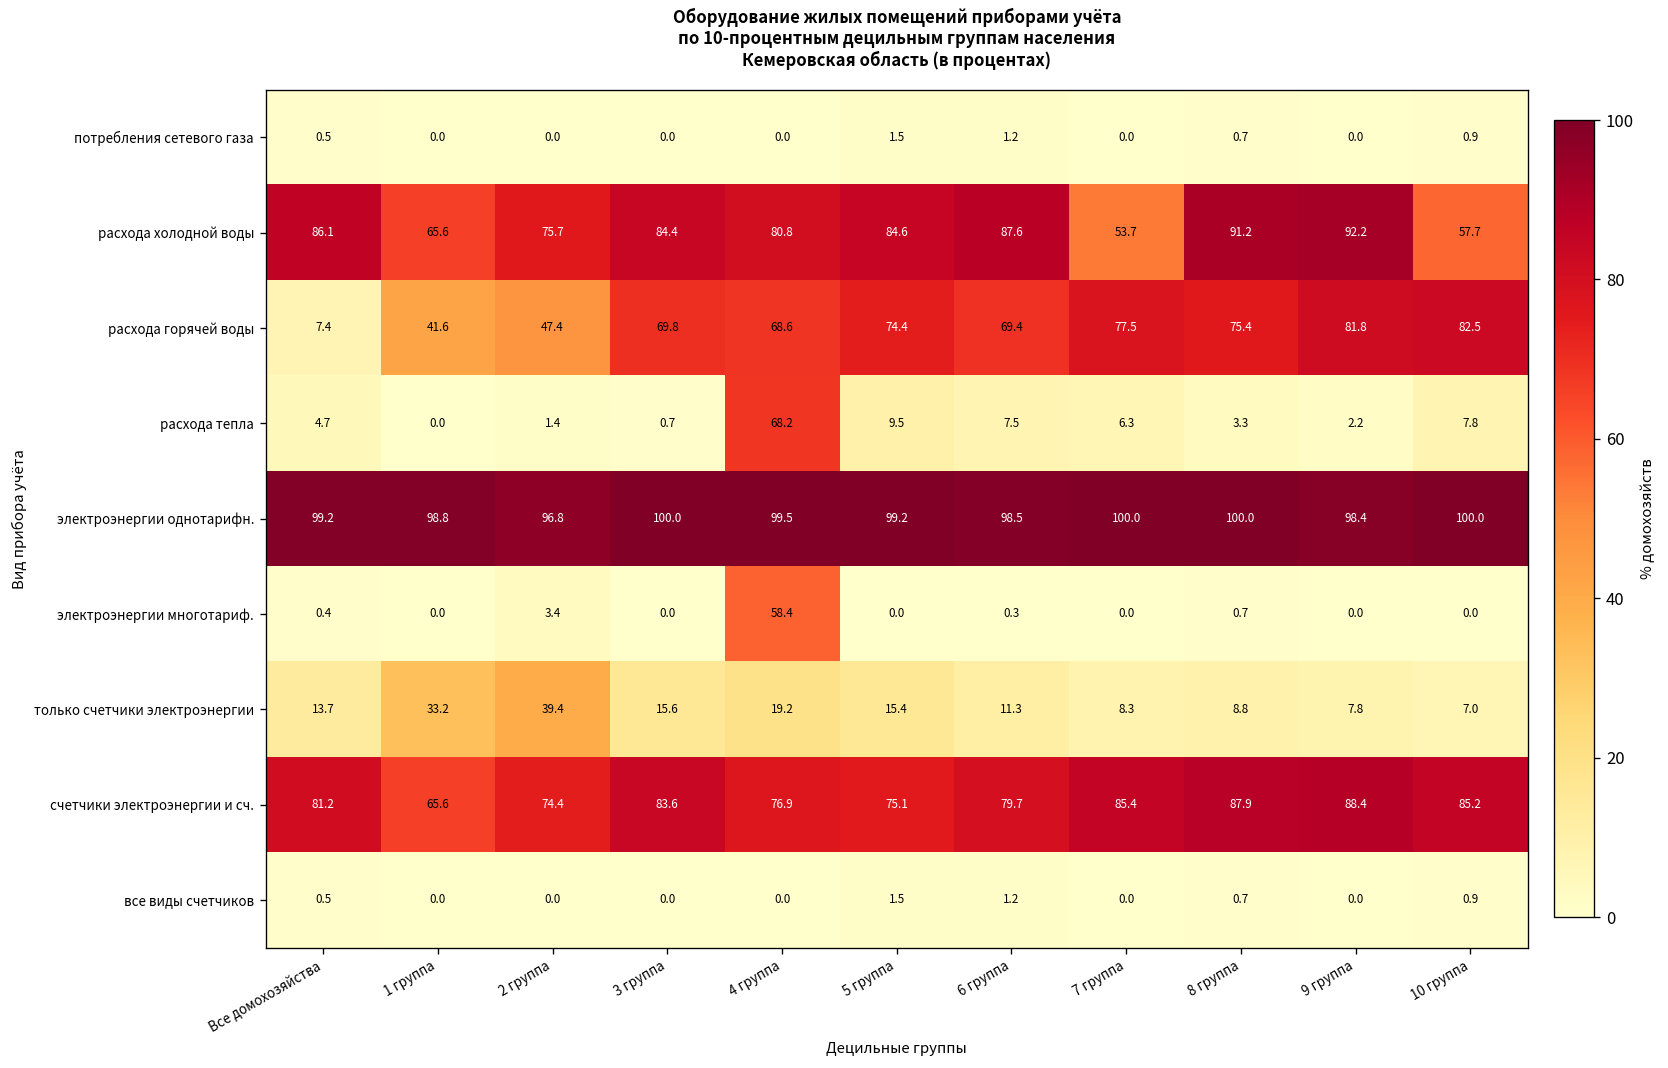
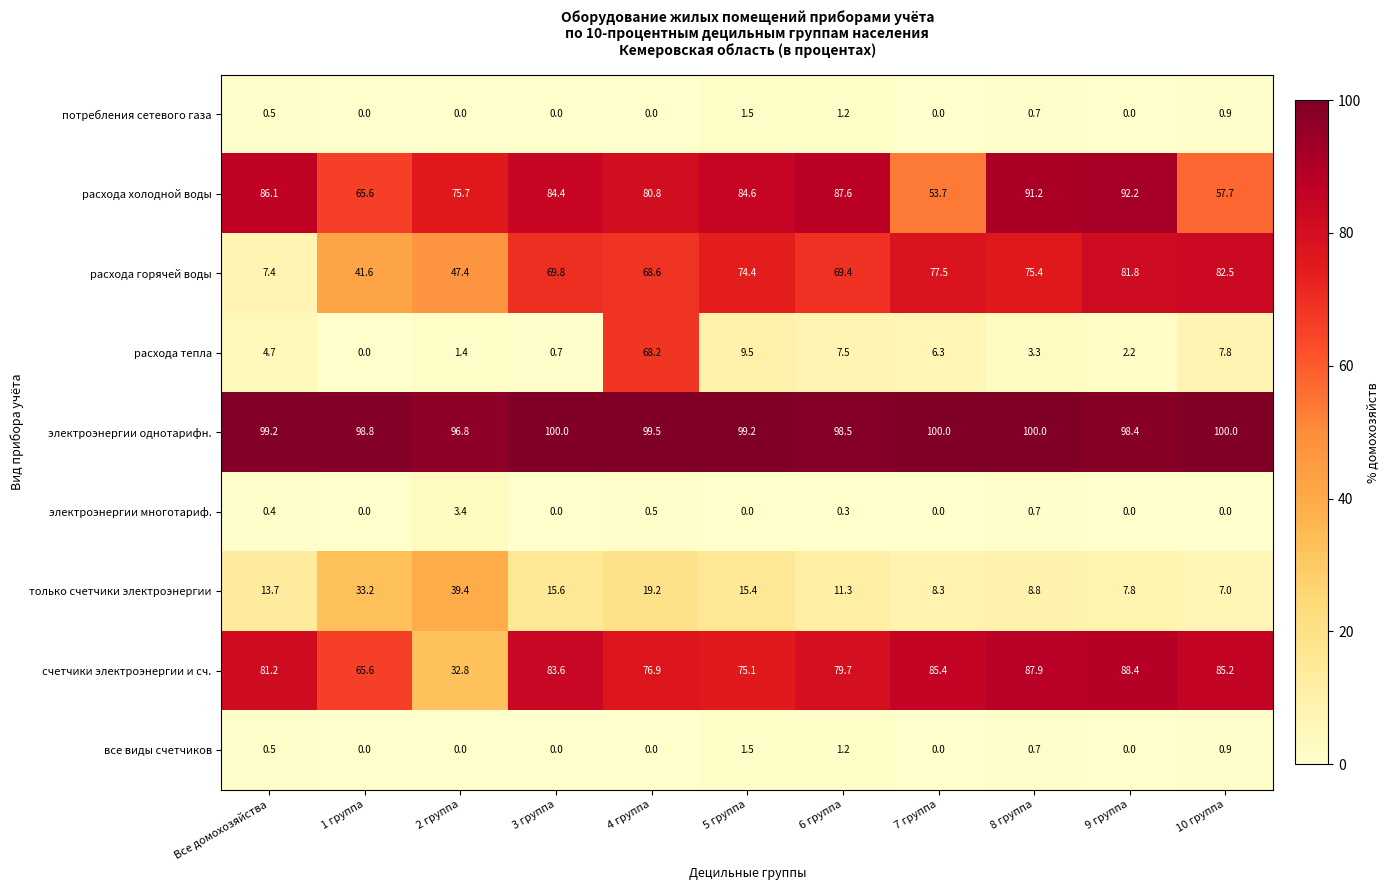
электроэнергии многотариф., 4 группа: 58.4 -> 0.5
счетчики электроэнергии и сч., 2 группа: 74.4 -> 32.8
